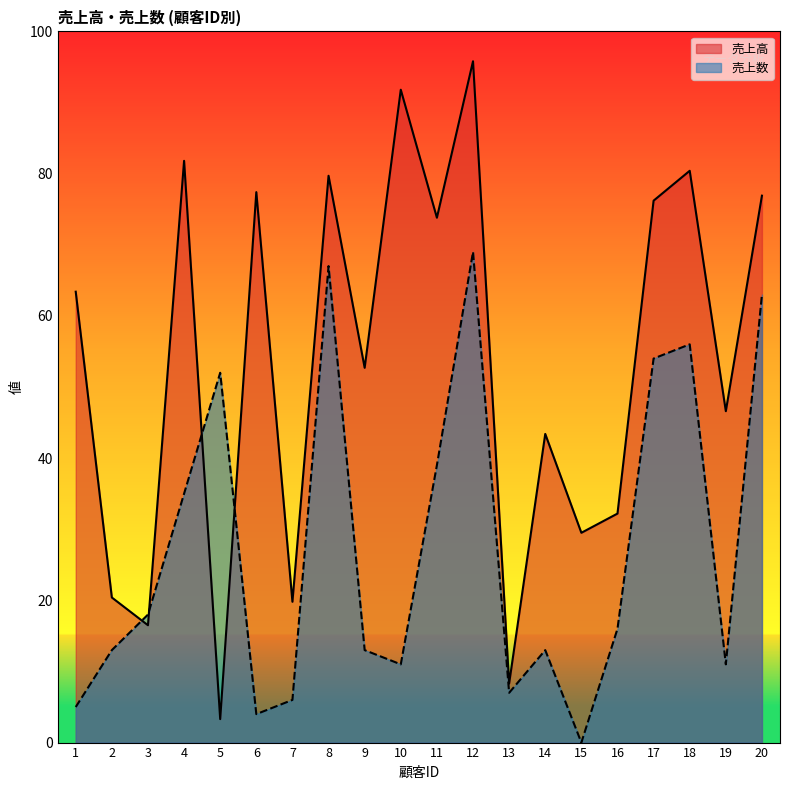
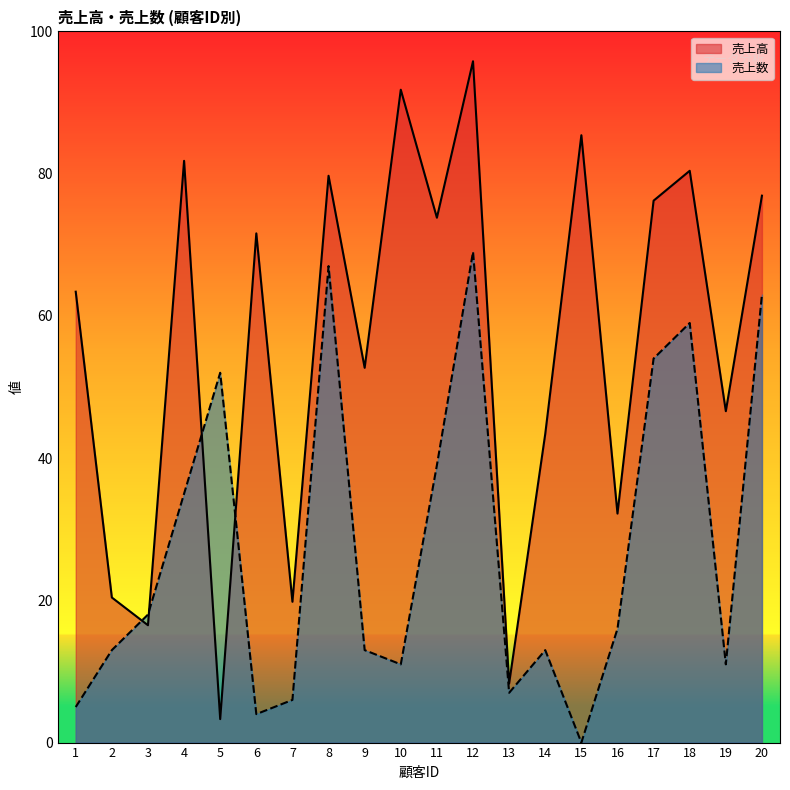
売上高, 6: 77 -> 72
売上高, 15: 30 -> 85
売上数, 18: 56 -> 59
